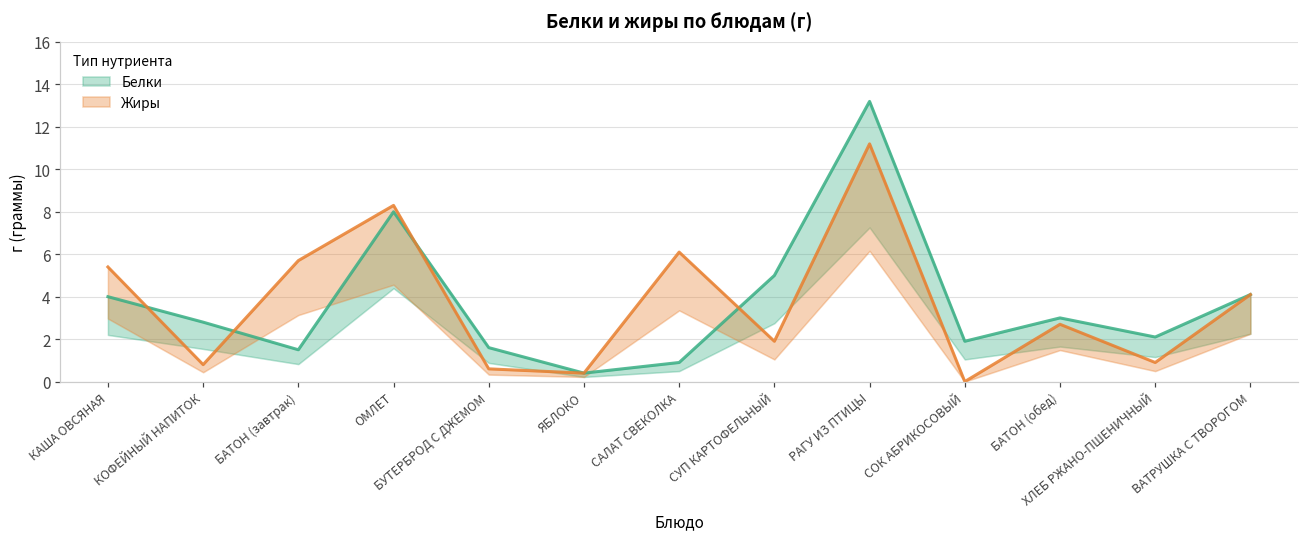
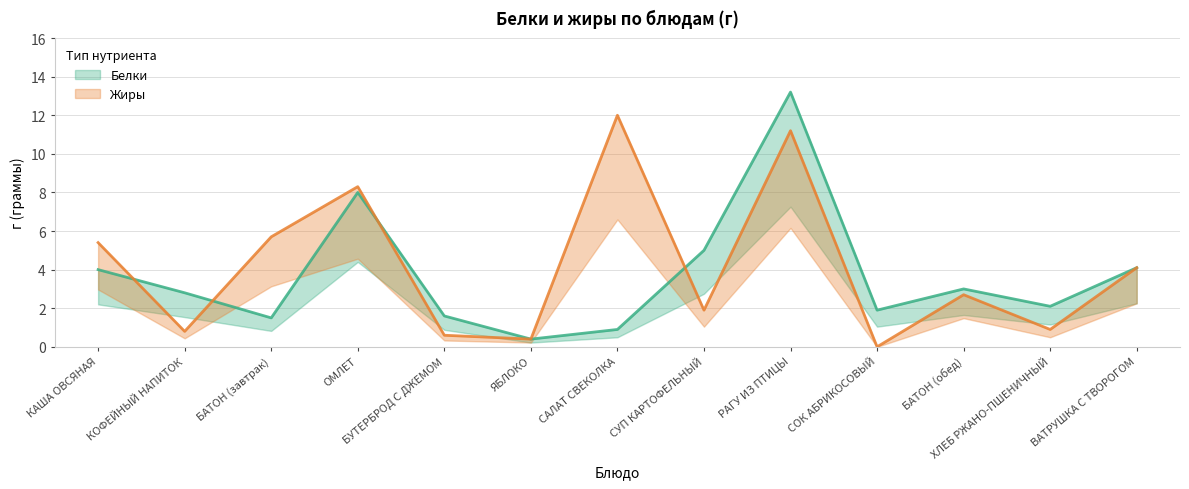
Жиры, САЛАТ СВЕКОЛКА: 6.1 -> 12.0
